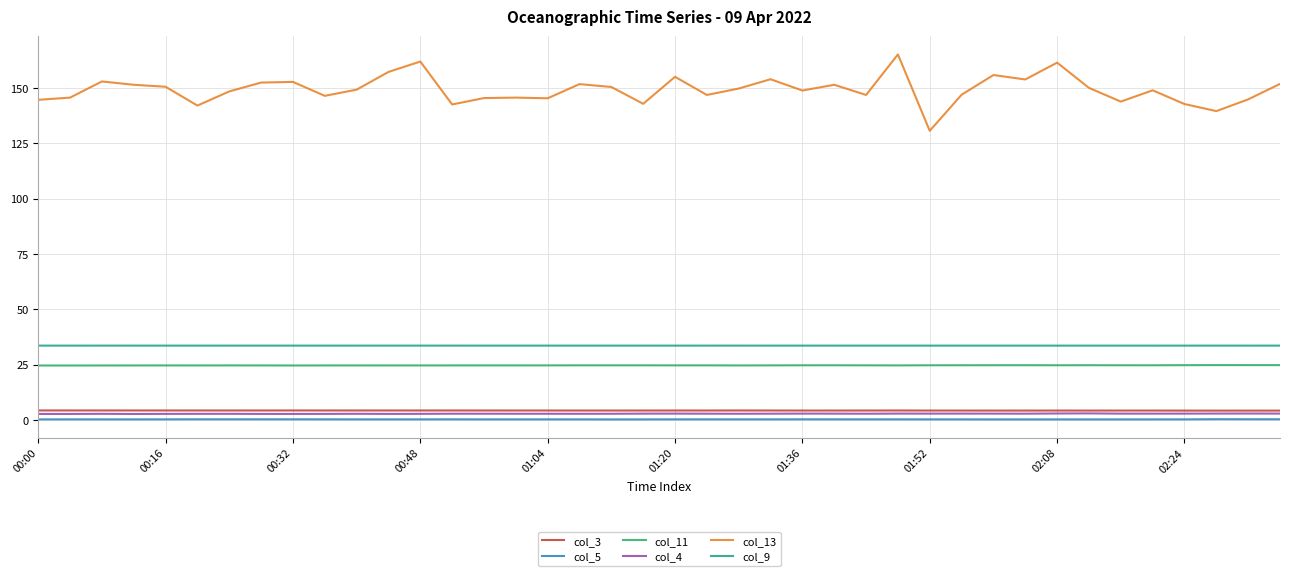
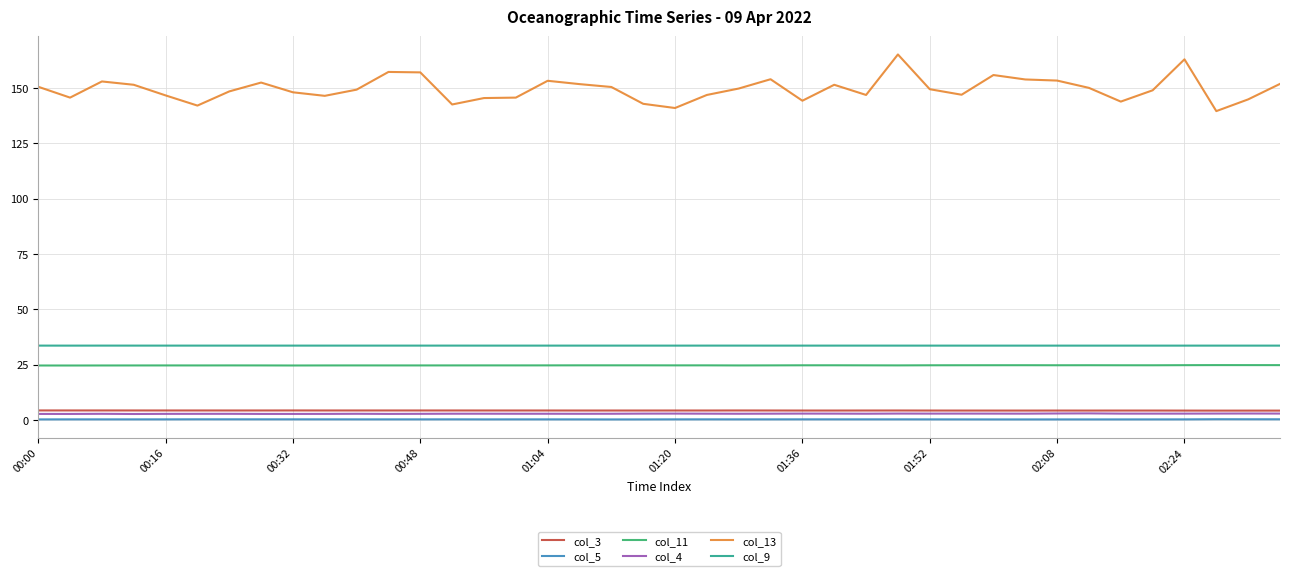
col_13, 00:00: 145 -> 151
col_13, 00:16: 151 -> 147
col_13, 00:32: 153 -> 148
col_13, 00:48: 162 -> 157
col_13, 01:04: 145 -> 153
col_13, 01:20: 155 -> 141
col_13, 01:36: 149 -> 144
col_13, 01:52: 131 -> 149
col_13, 02:08: 161 -> 153
col_13, 02:24: 143 -> 163
